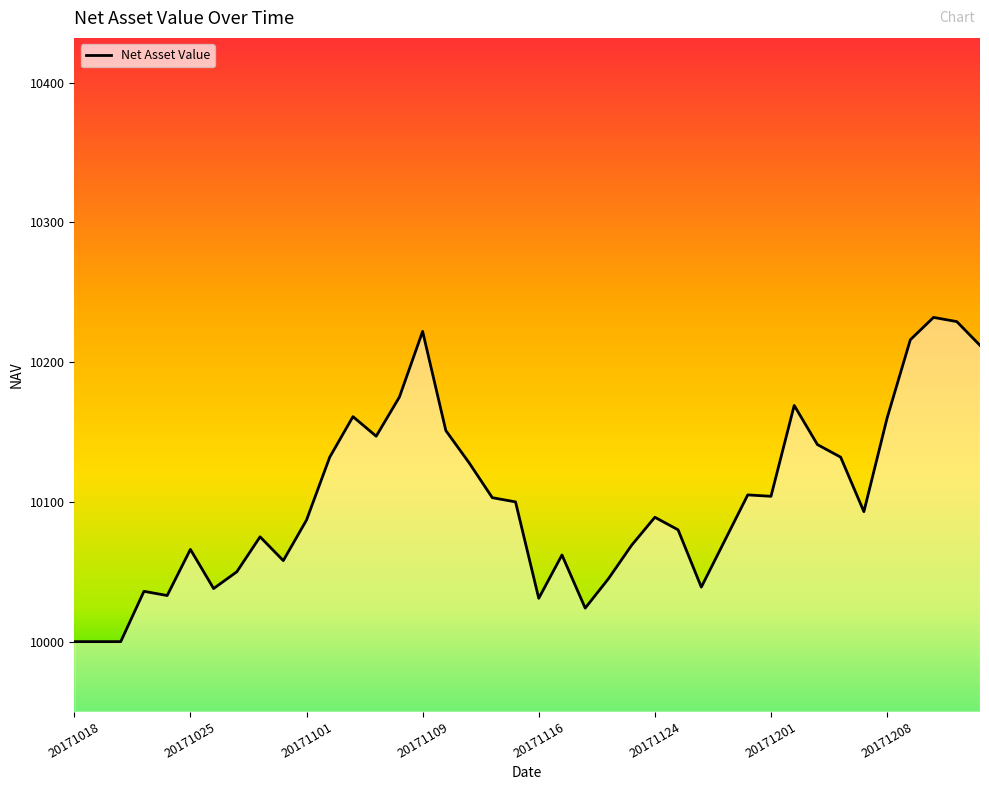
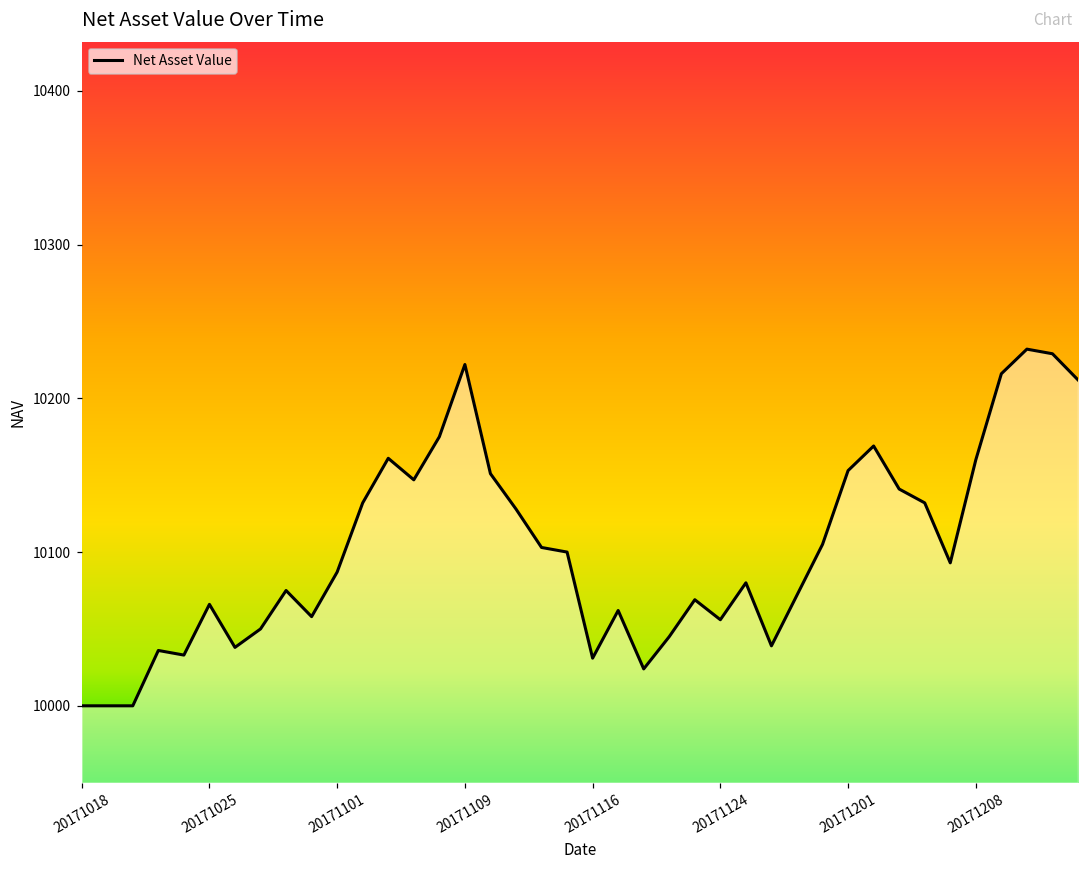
20171124: 10089 -> 10056
20171201: 10104 -> 10153
